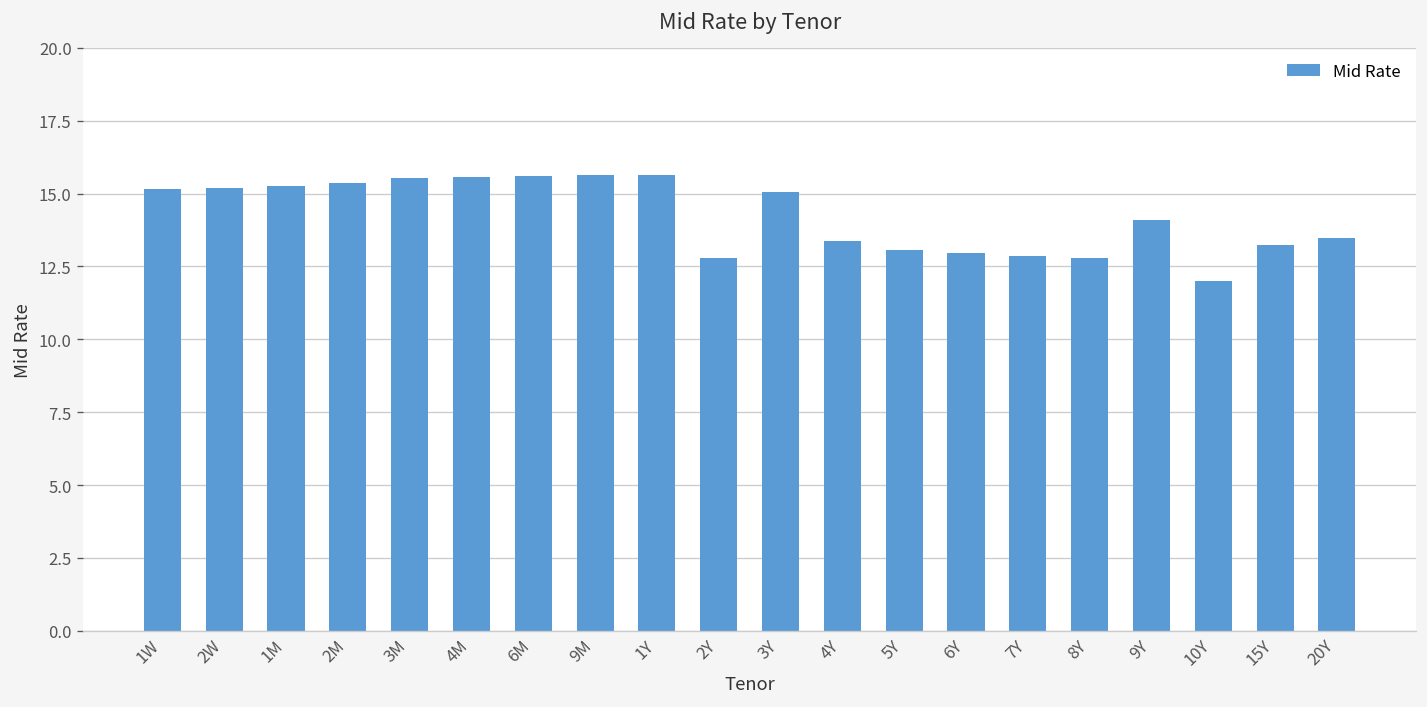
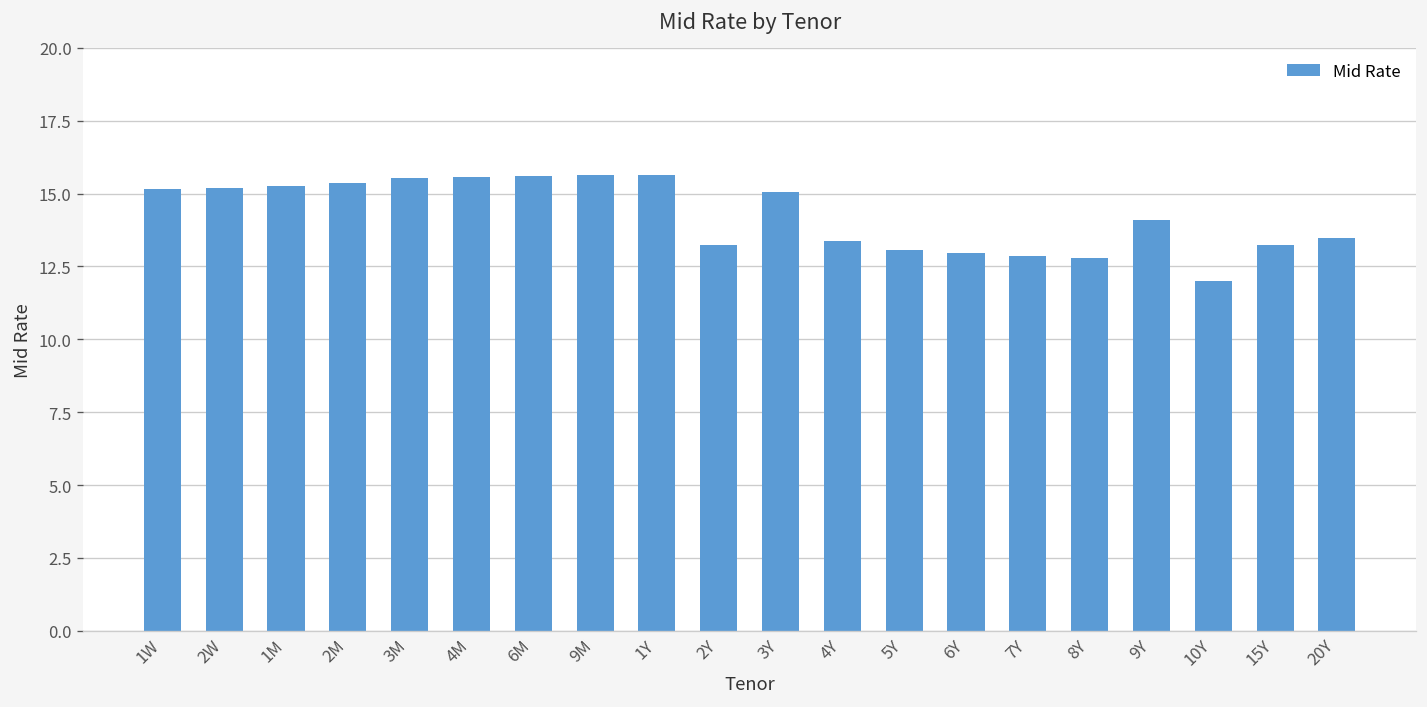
2Y: 12.8 -> 13.2
